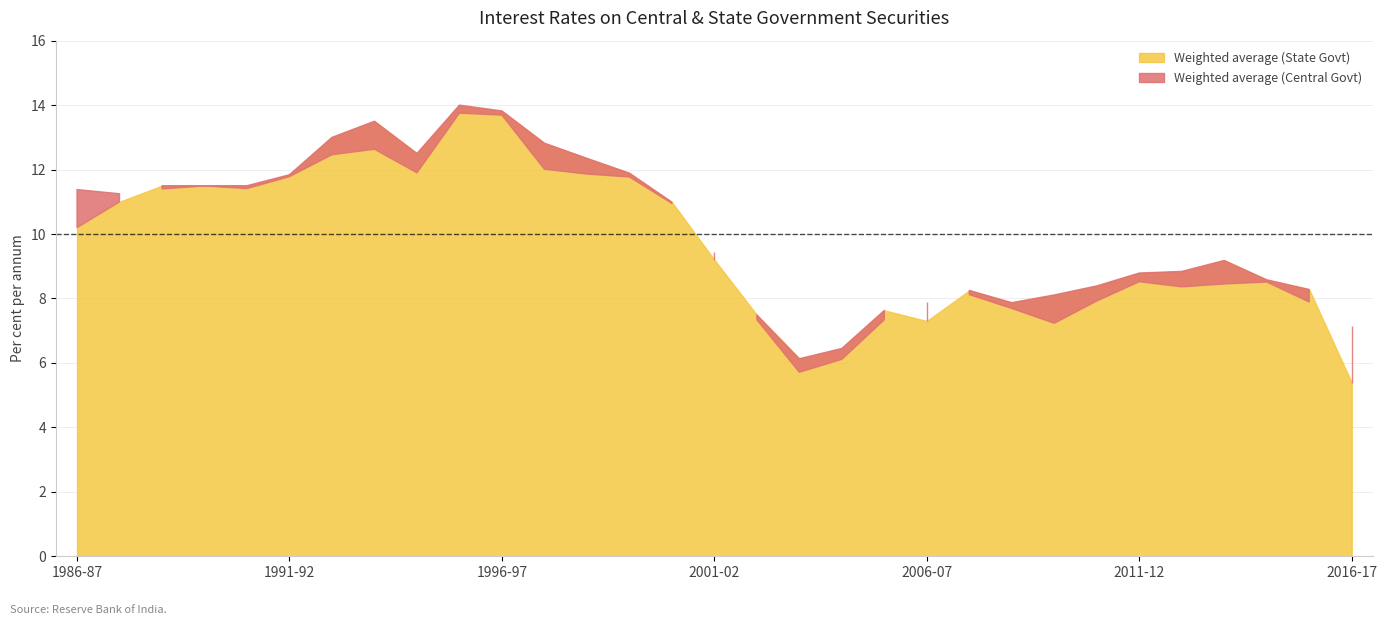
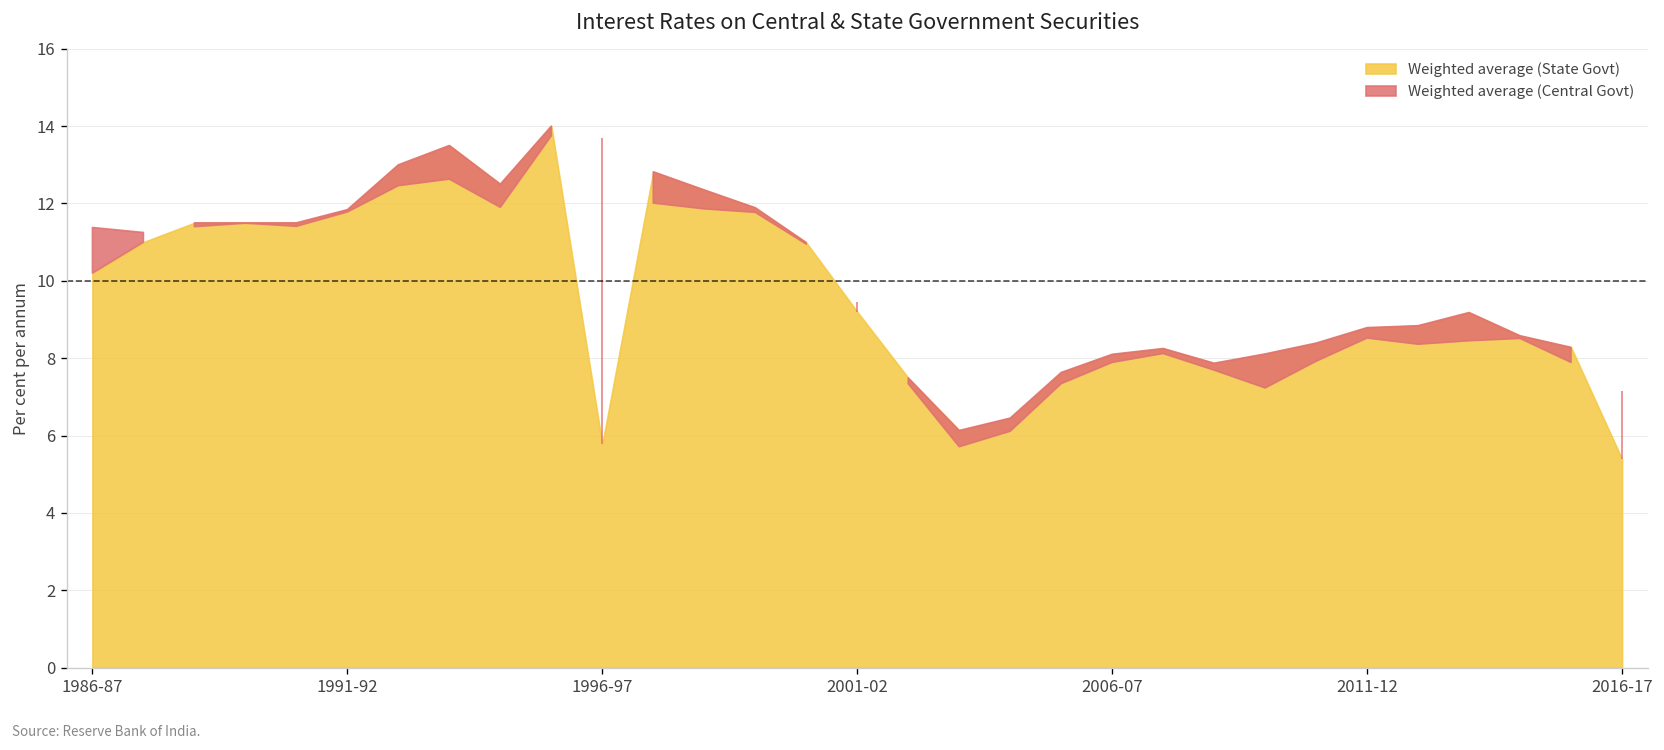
1996-97: 13.8 -> 5.8
2006-07: 7.3 -> 8.1
